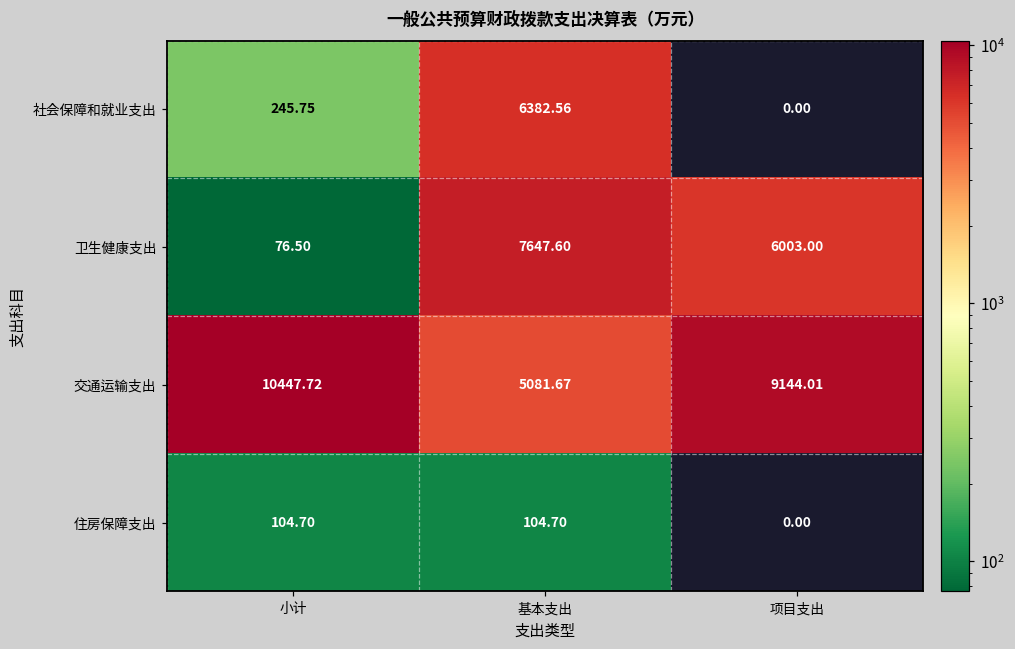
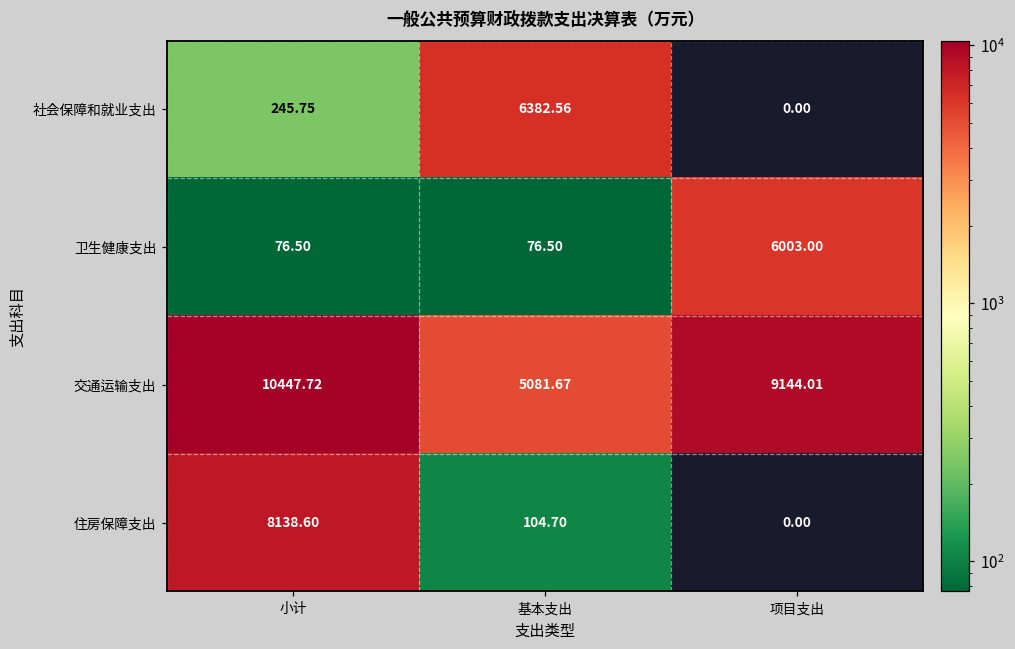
卫生健康支出, 基本支出: 7647.60 -> 76.50
住房保障支出, 小计: 104.70 -> 8138.60
